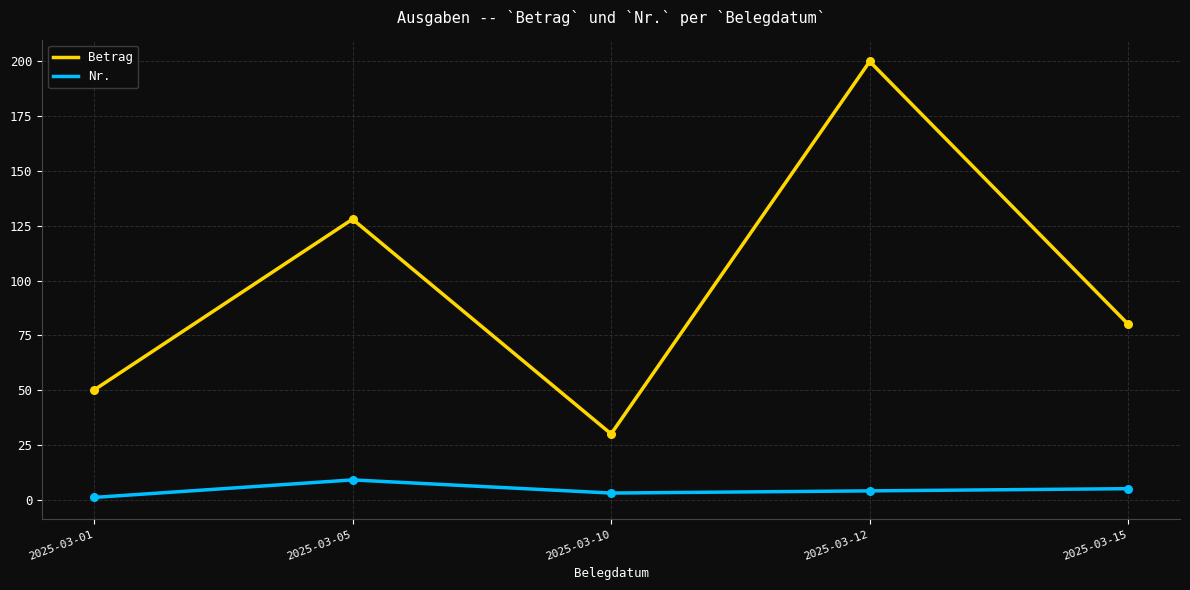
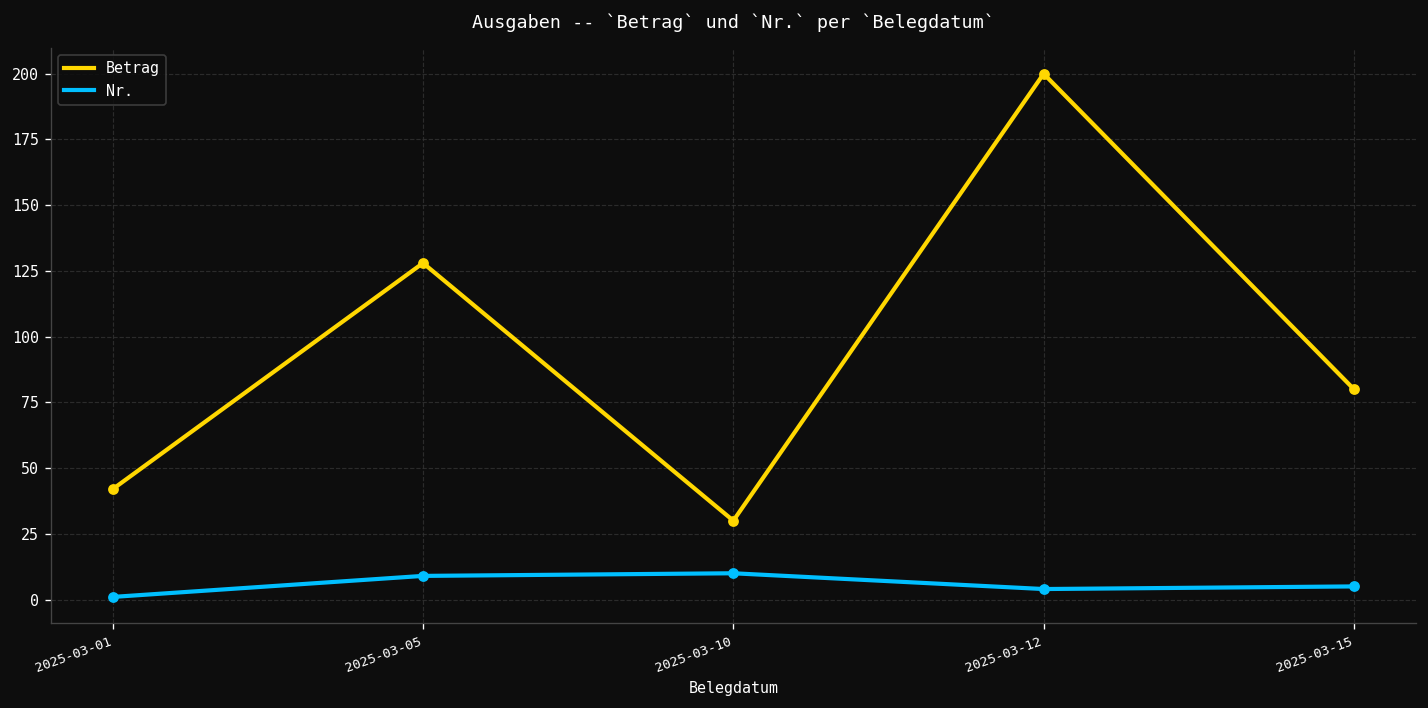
Betrag, 2025-03-01: 50 -> 42
Nr., 2025-03-10: 3 -> 10
